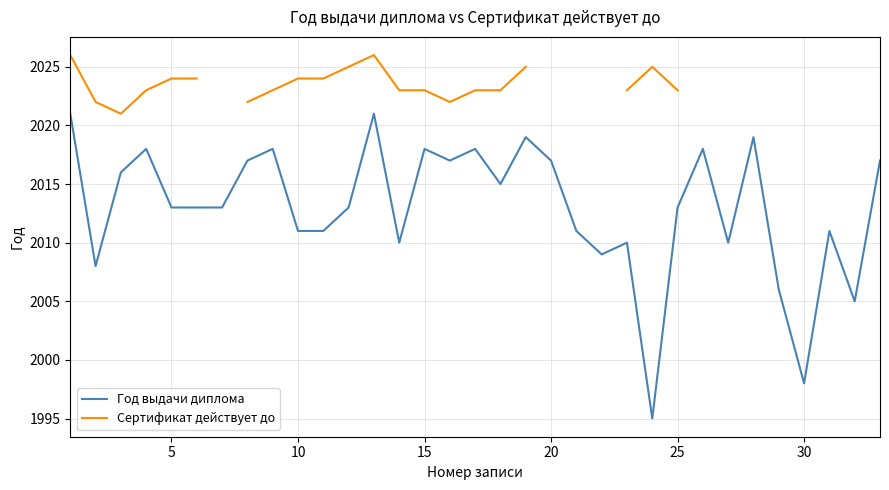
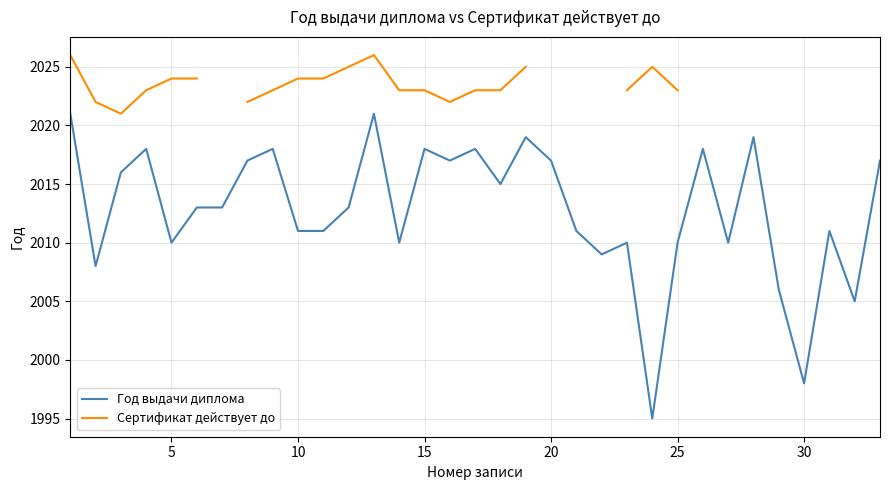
Год выдачи диплома, 5: 2013 -> 2010
Год выдачи диплома, 25: 2013 -> 2010
